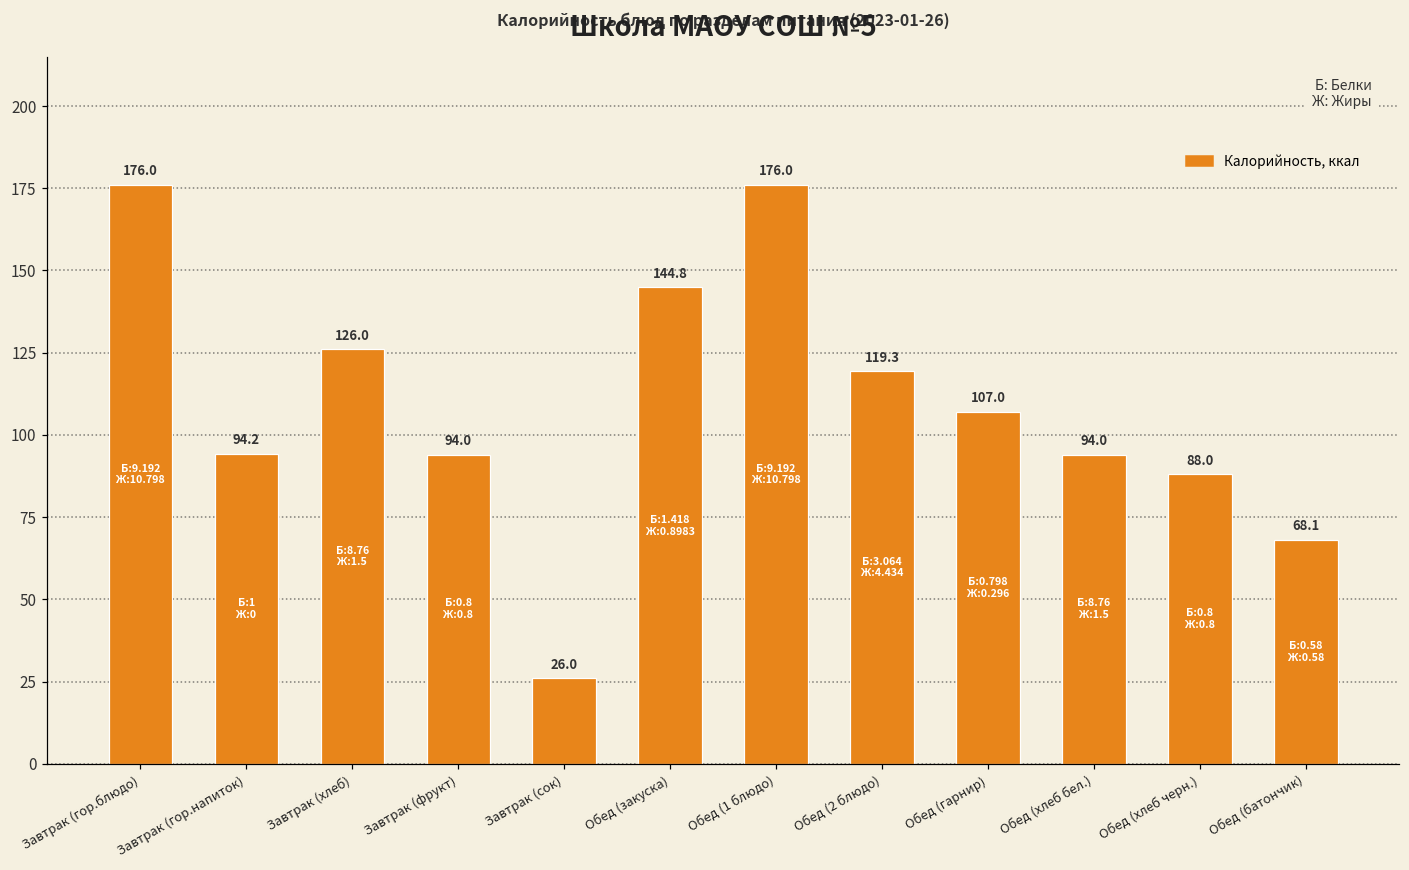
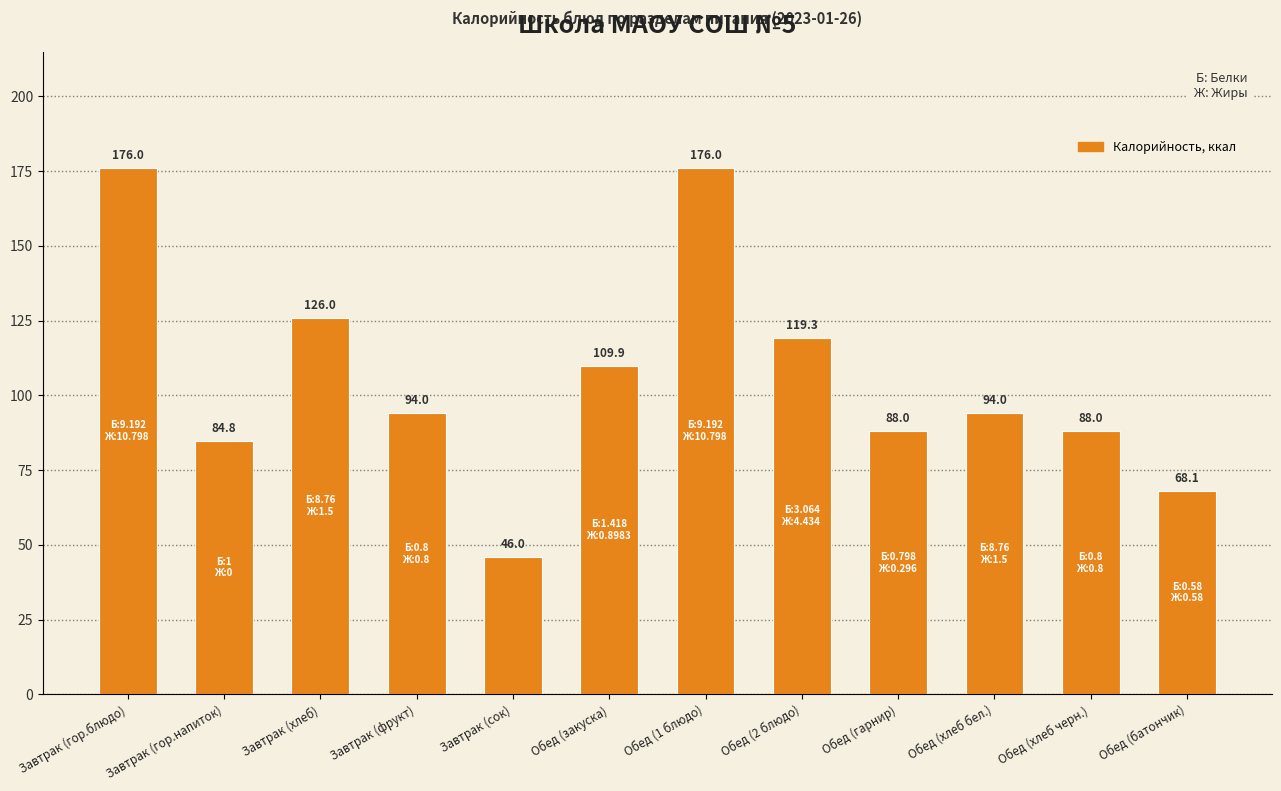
Завтрак (гор.напиток): 94.2 -> 84.8
Завтрак (сок): 26.0 -> 46.0
Обед (закуска): 144.8 -> 109.9
Обед (гарнир): 107.0 -> 88.0
